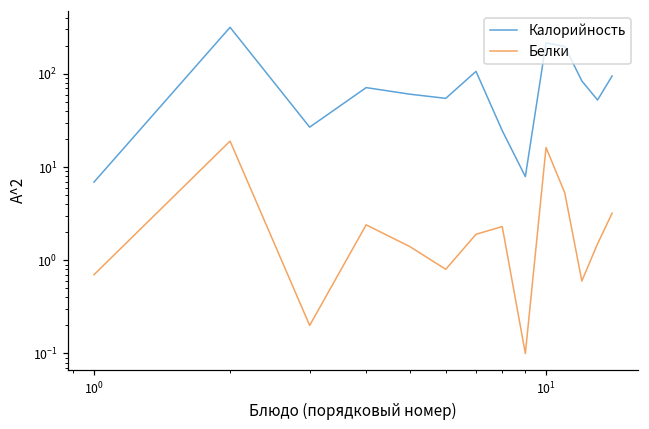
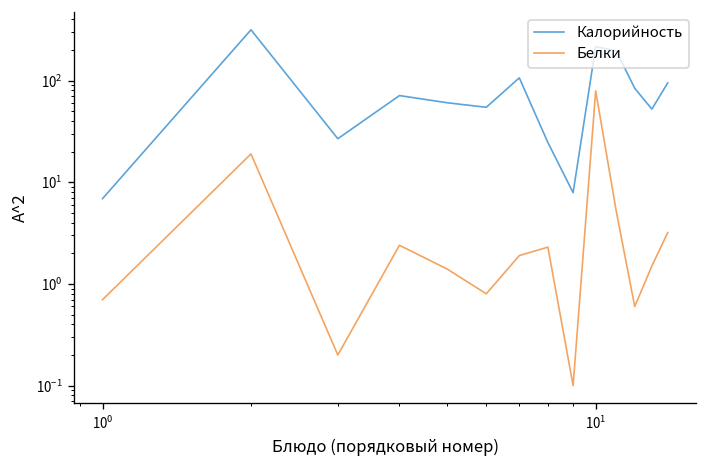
Белки, 10^1: 16 -> 80
